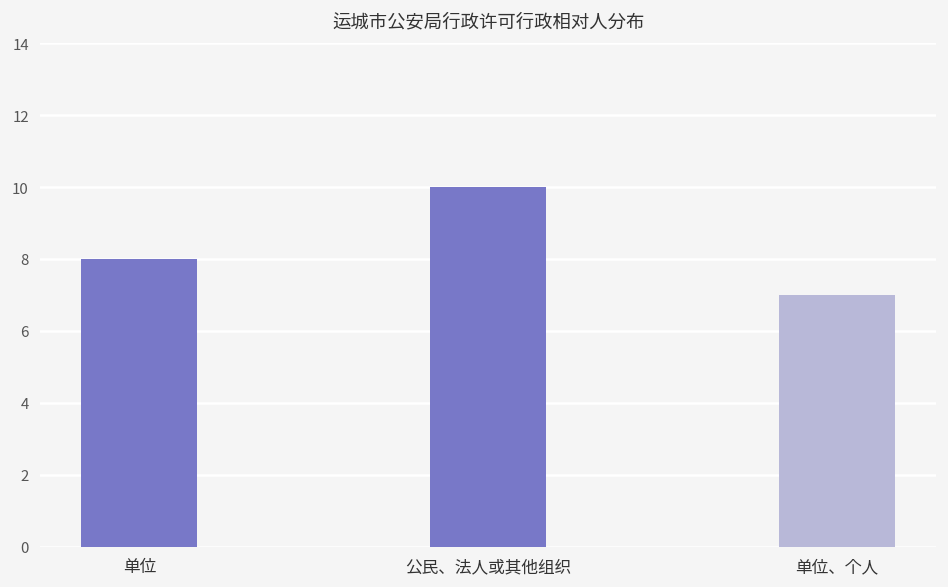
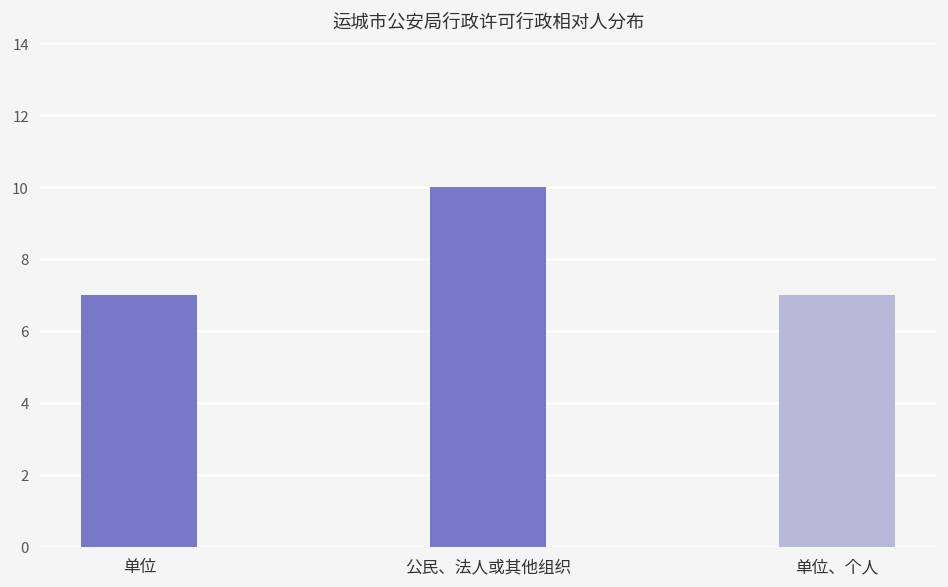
单位: 8 -> 7
